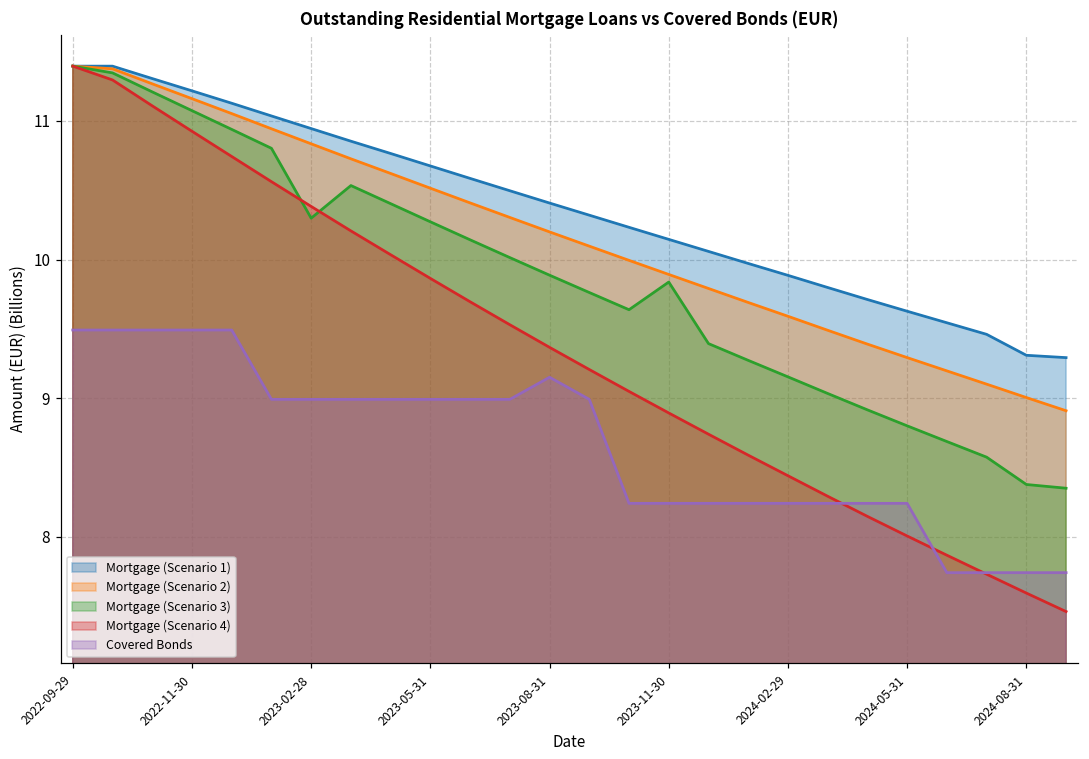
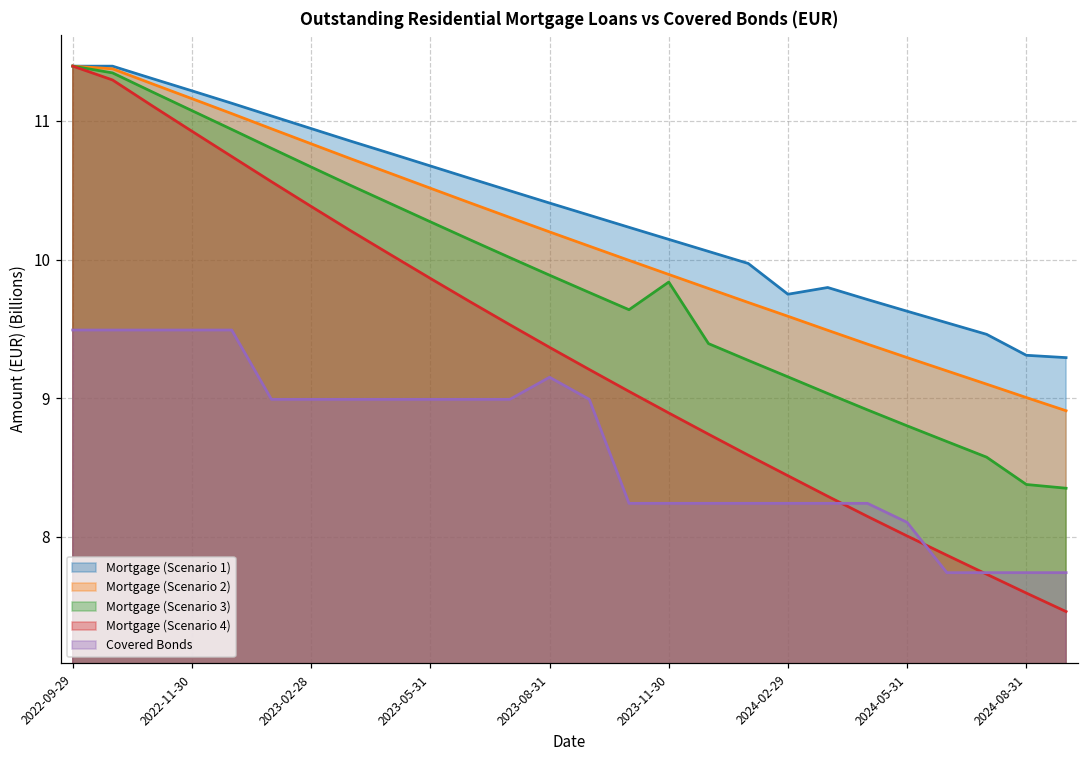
Mortgage (Scenario 3), 2023-02-28: 10.30 -> 10.67
Mortgage (Scenario 1), 2024-02-29: 9.89 -> 9.75
Covered Bonds, 2024-05-31: 8.24 -> 8.10
